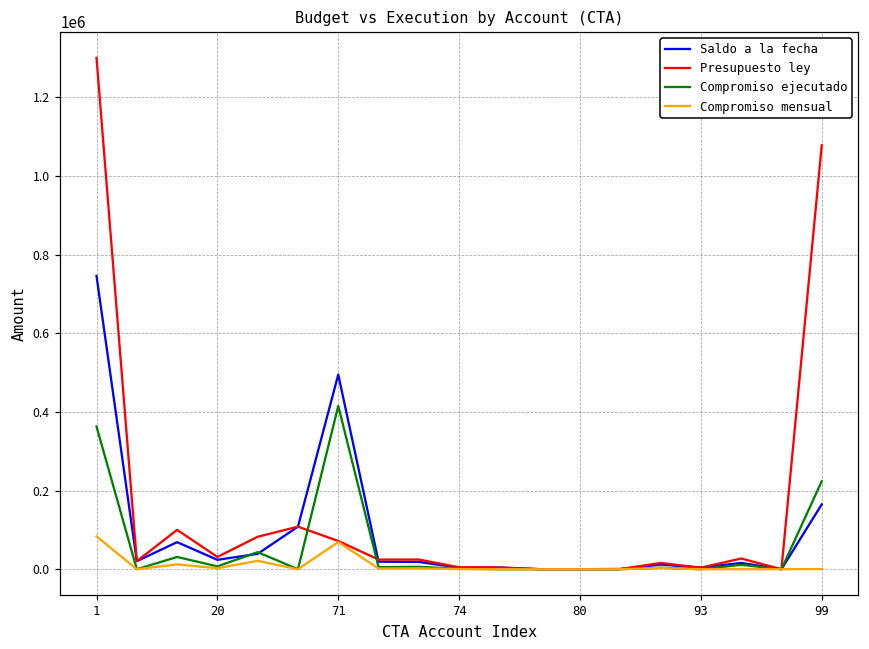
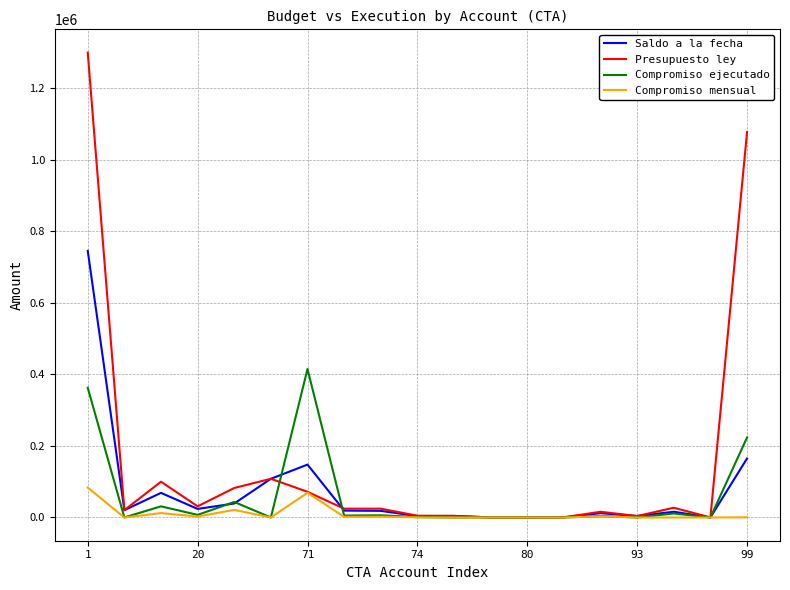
Saldo a la fecha, 71: 490000 -> 150000
